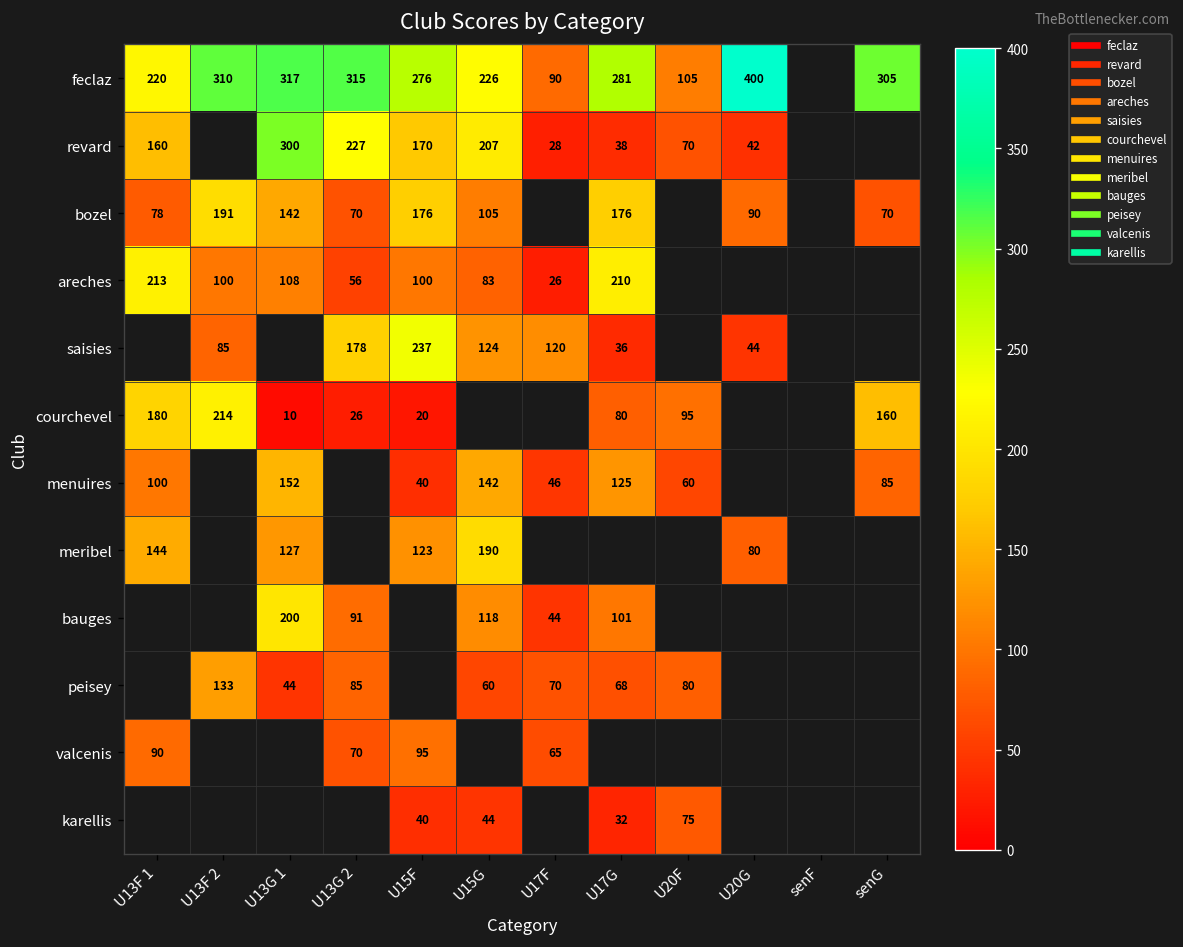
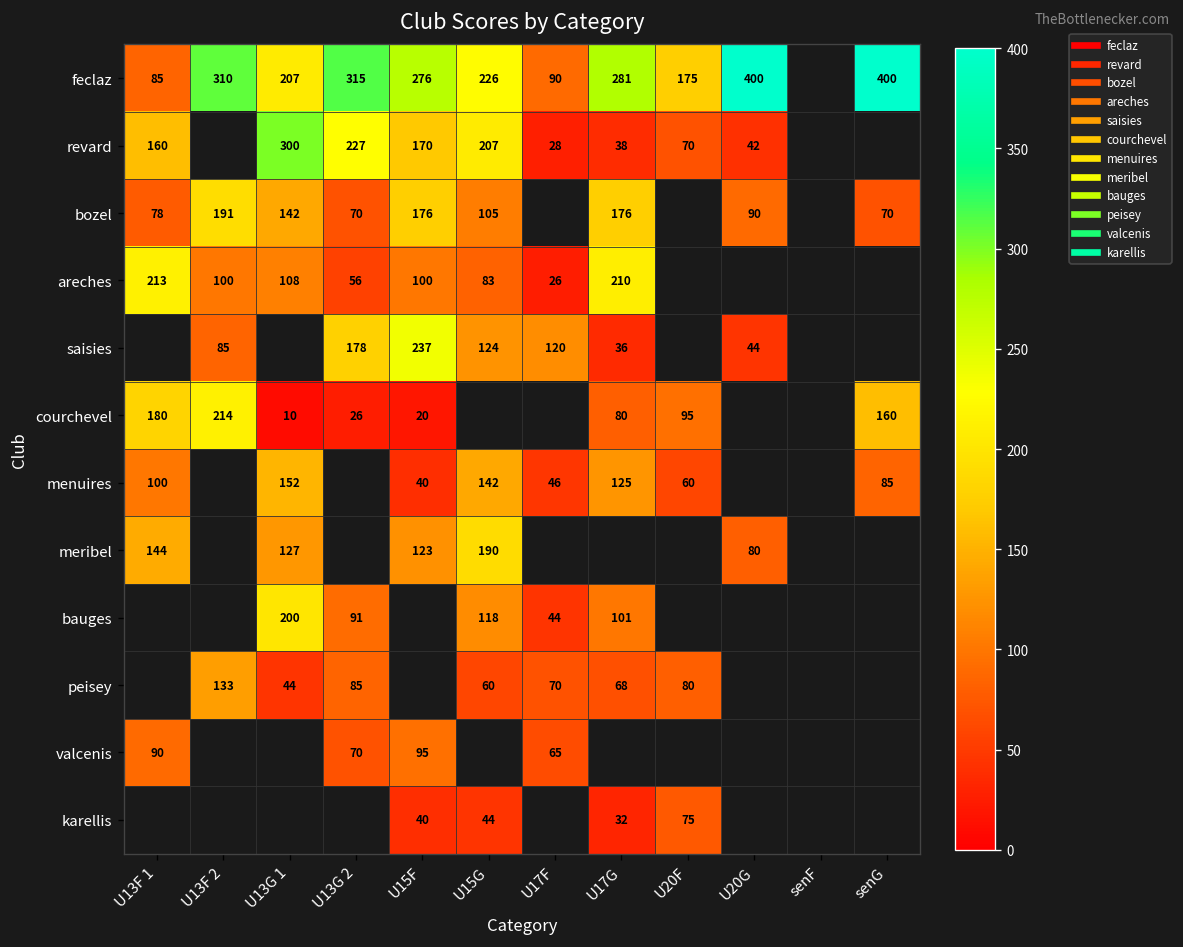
feclaz, U13F 1: 220 -> 85
feclaz, U13G 1: 317 -> 207
feclaz, U20F: 105 -> 175
feclaz, senG: 305 -> 400
